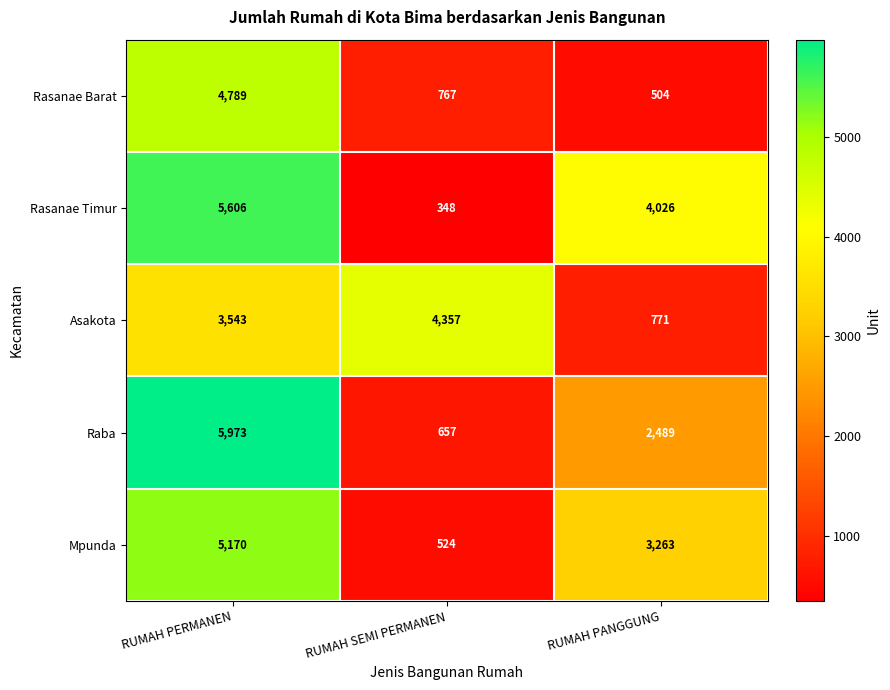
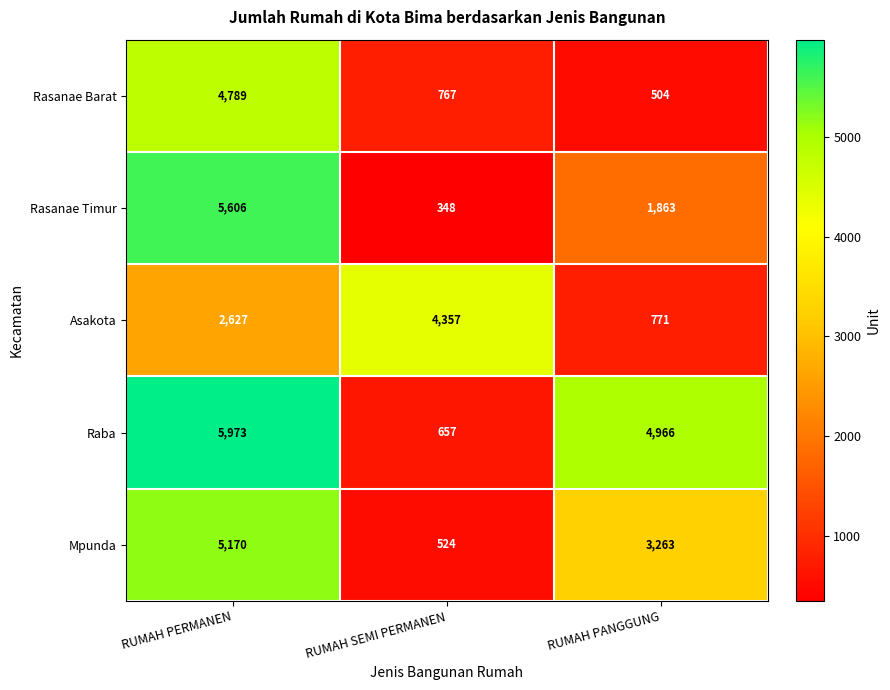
Rasanae Timur, RUMAH PANGGUNG: 4,026 -> 1,863
Asakota, RUMAH PERMANEN: 3,543 -> 2,627
Raba, RUMAH PANGGUNG: 2,489 -> 4,966
